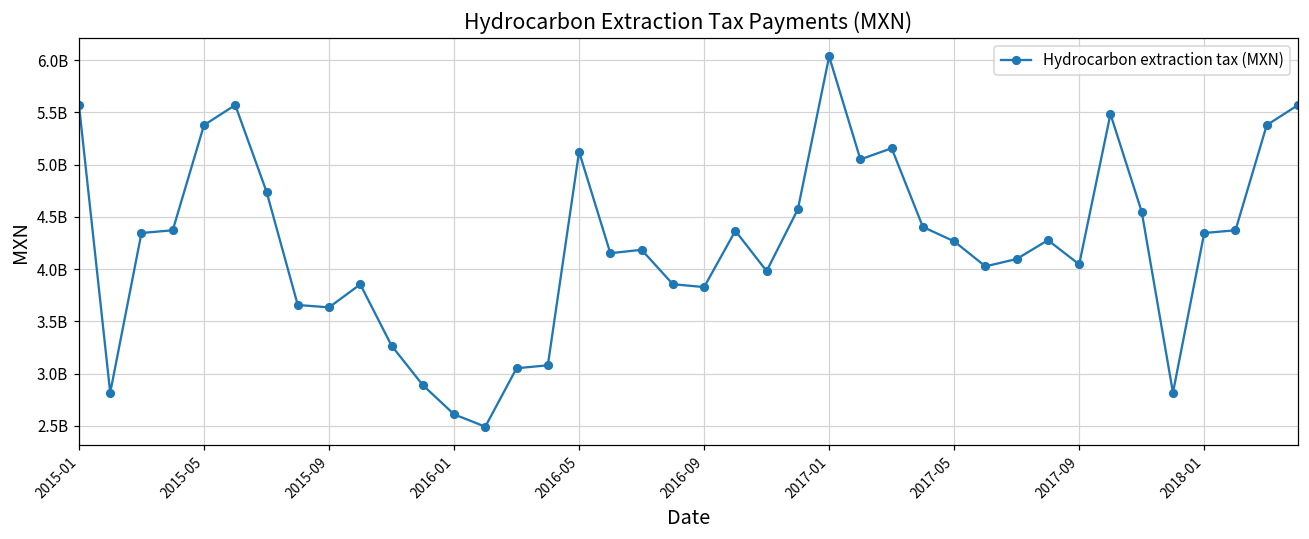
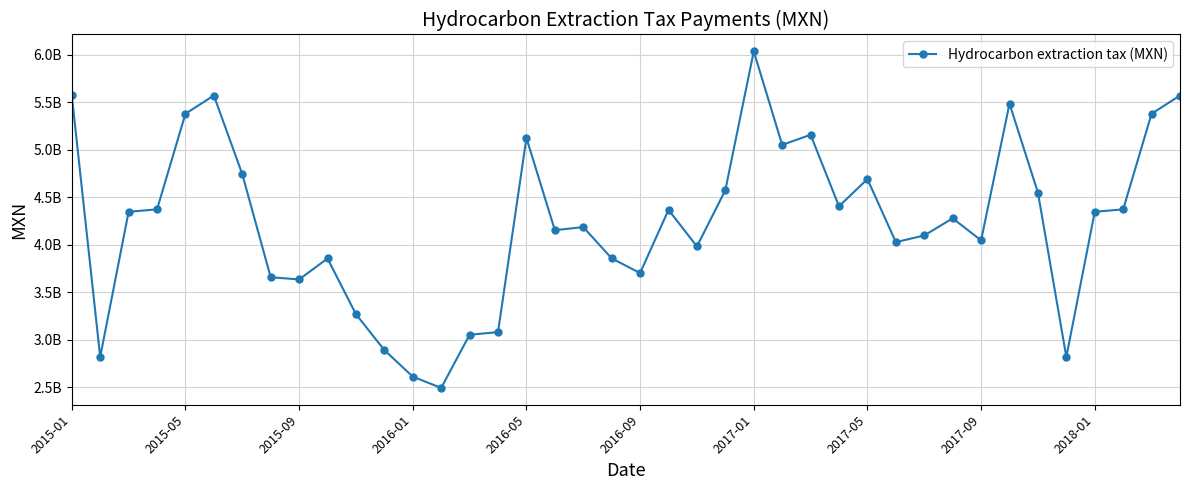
2016-09: 3800000000 -> 3700000000
2017-05: 4300000000 -> 4700000000
